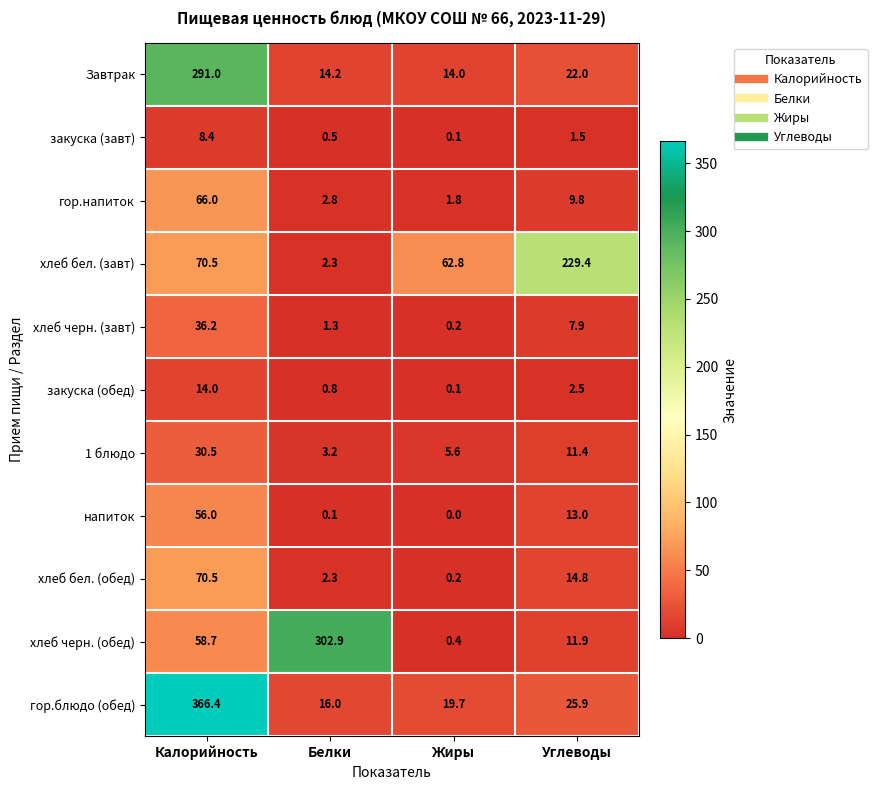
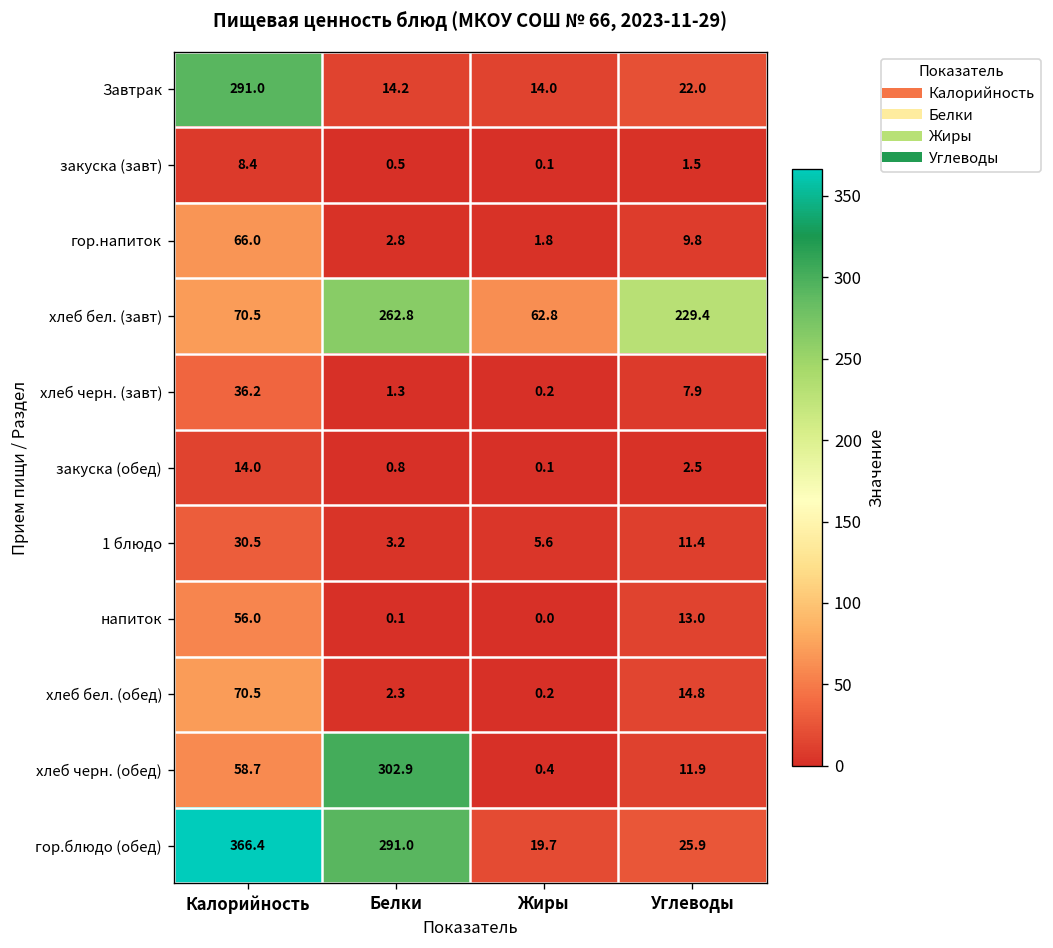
хлеб бел. (завт), Белки: 2.3 -> 262.8
гор.блюдо (обед), Белки: 16.0 -> 291.0
